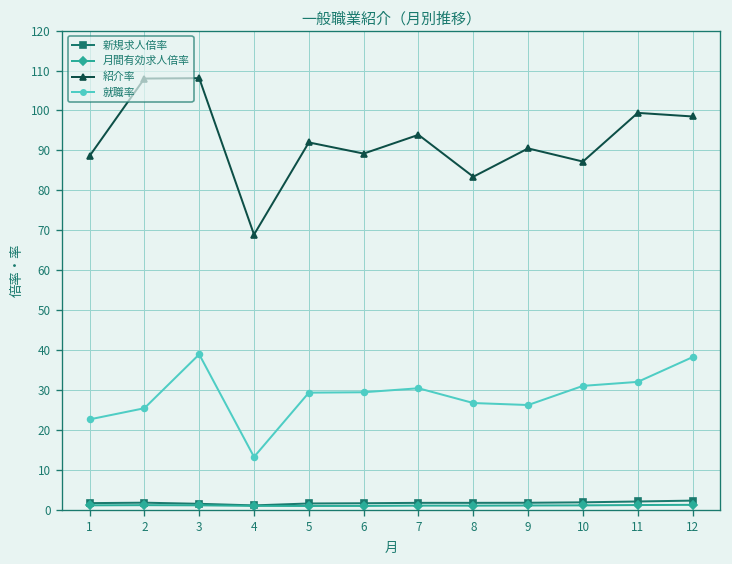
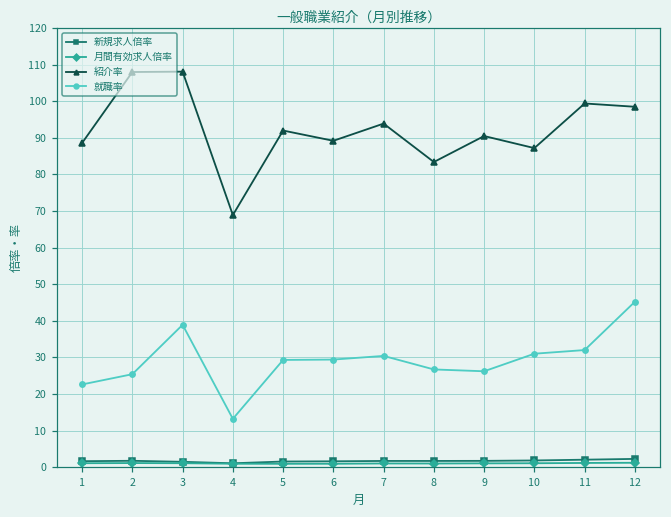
就職率, 12: 38 -> 45
